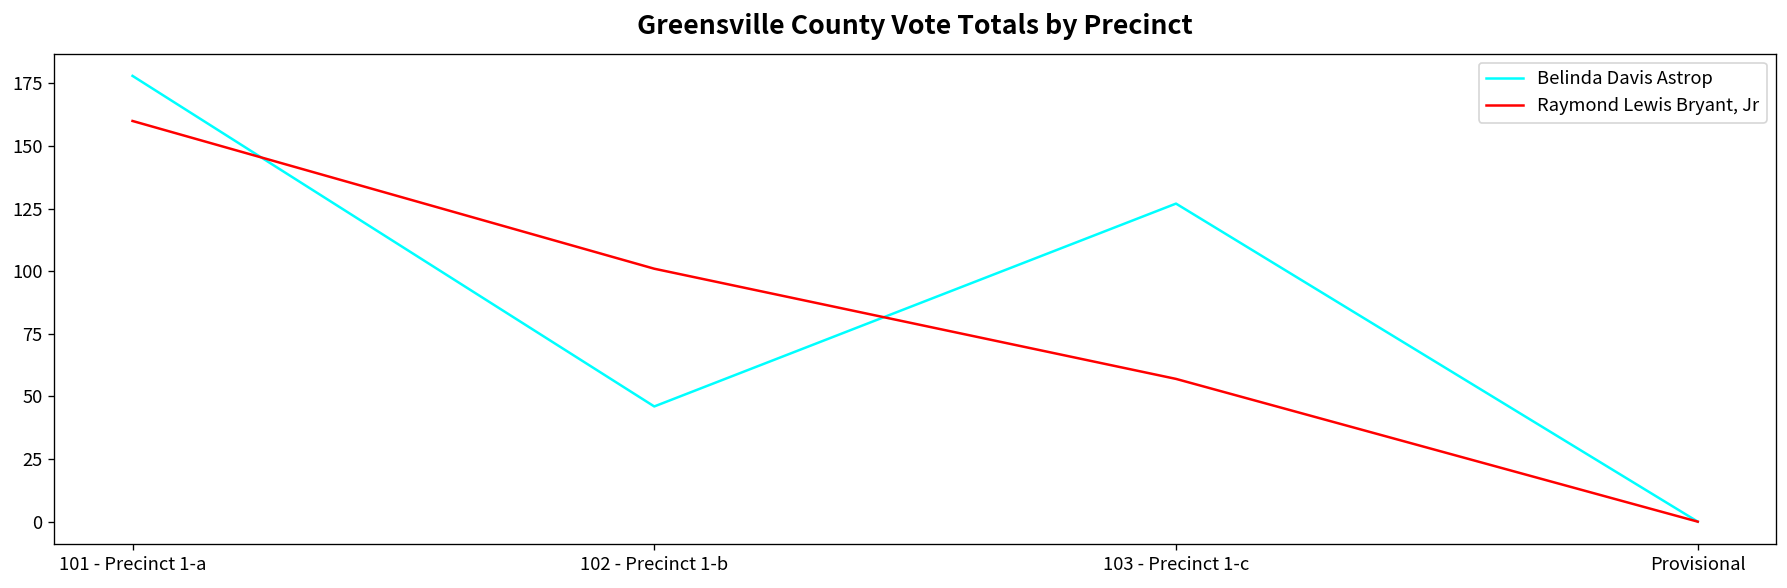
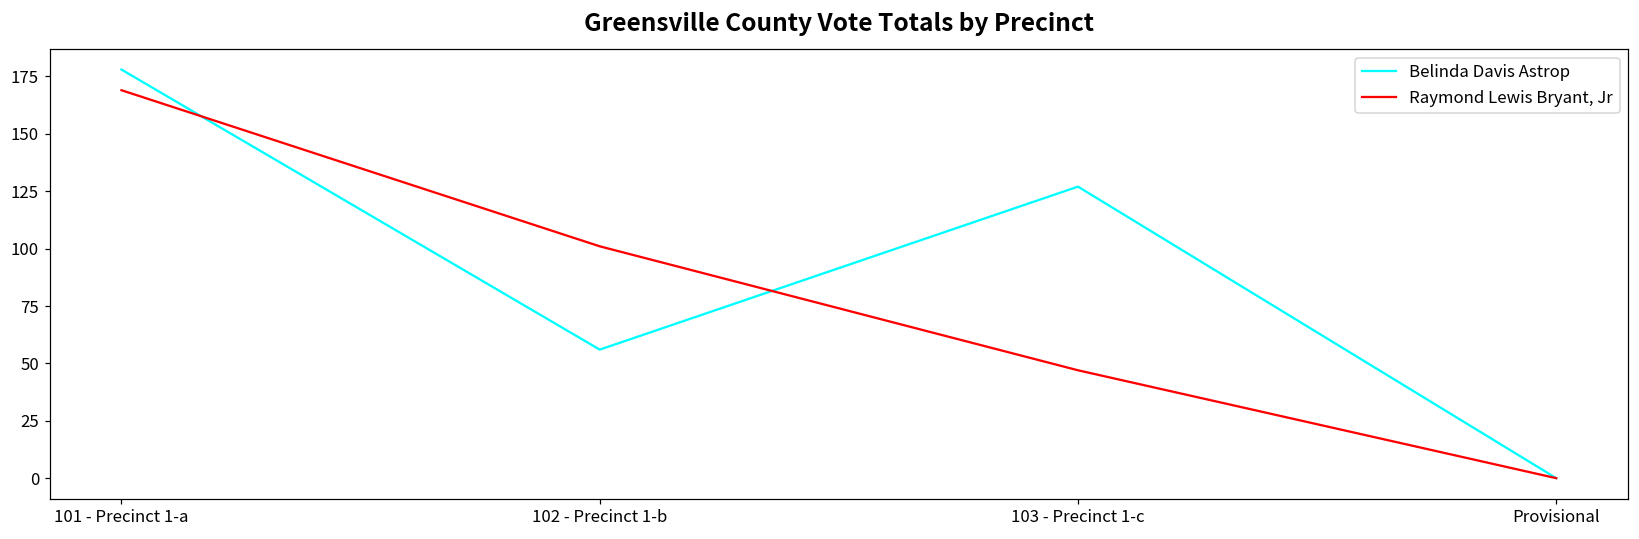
Raymond Lewis Bryant, Jr, 101 - Precinct 1-a: 160 -> 169
Belinda Davis Astrop, 102 - Precinct 1-b: 46 -> 56
Raymond Lewis Bryant, Jr, 103 - Precinct 1-c: 57 -> 47
